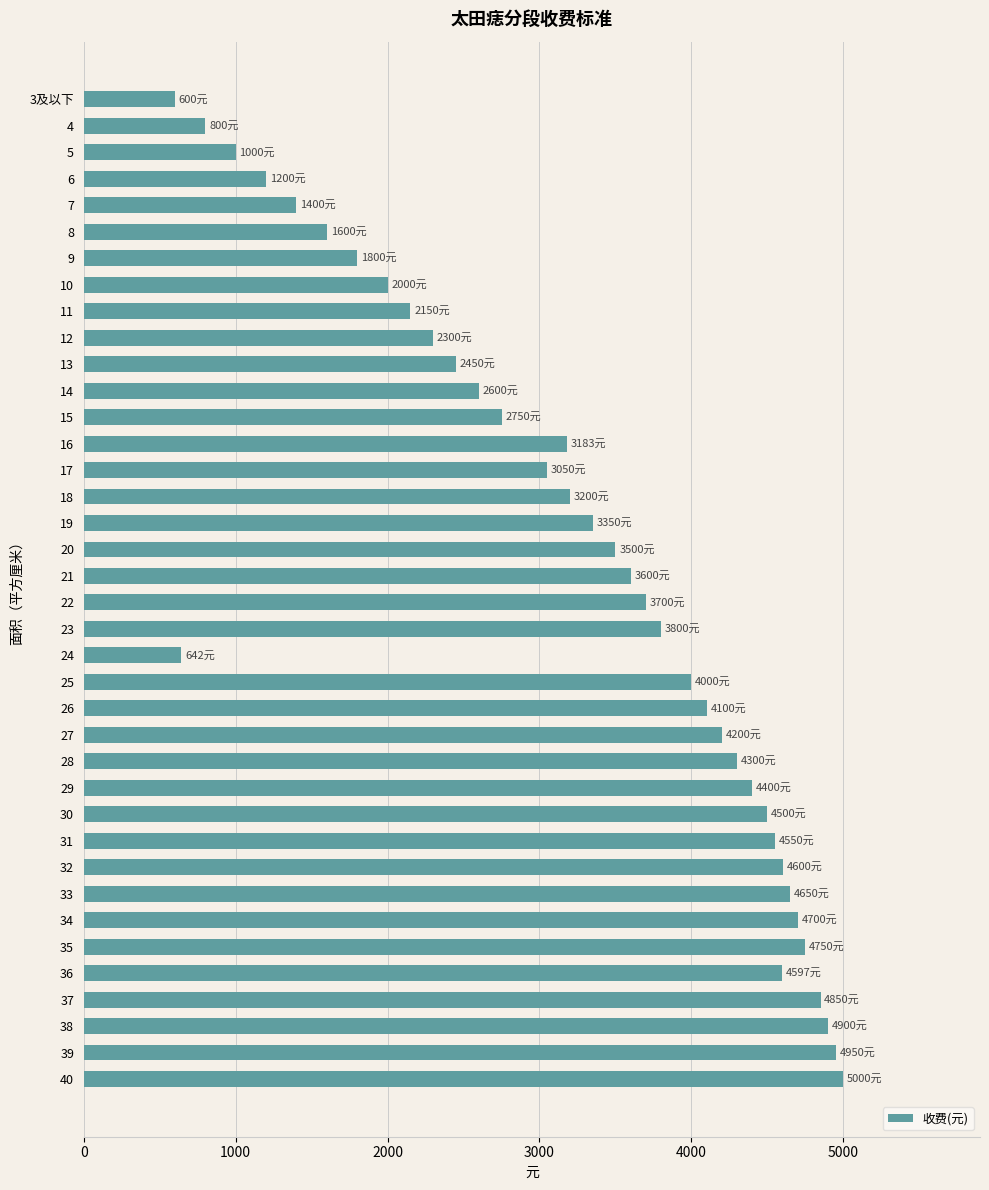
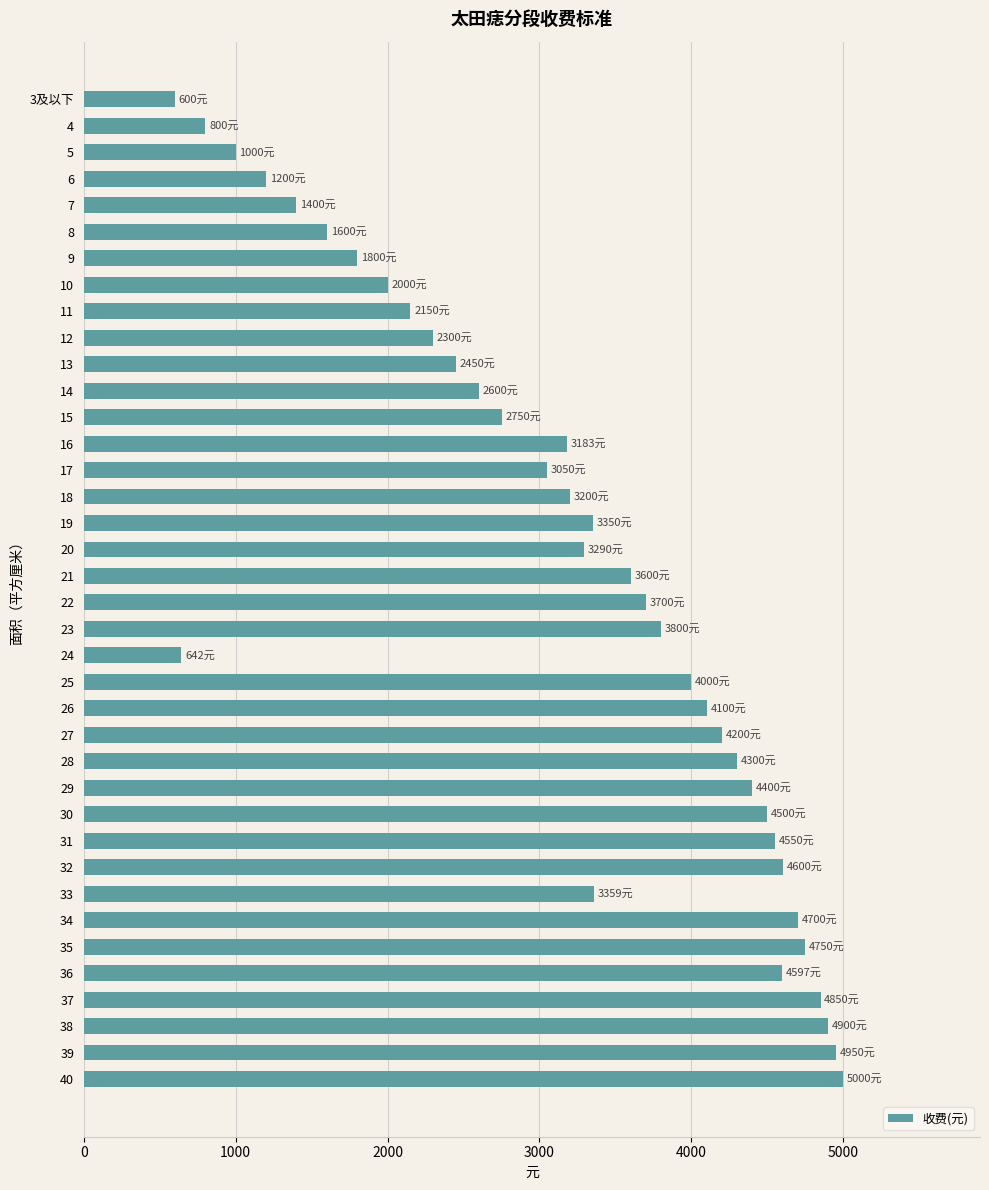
20: 3500元 -> 3290元
33: 4650元 -> 3359元
